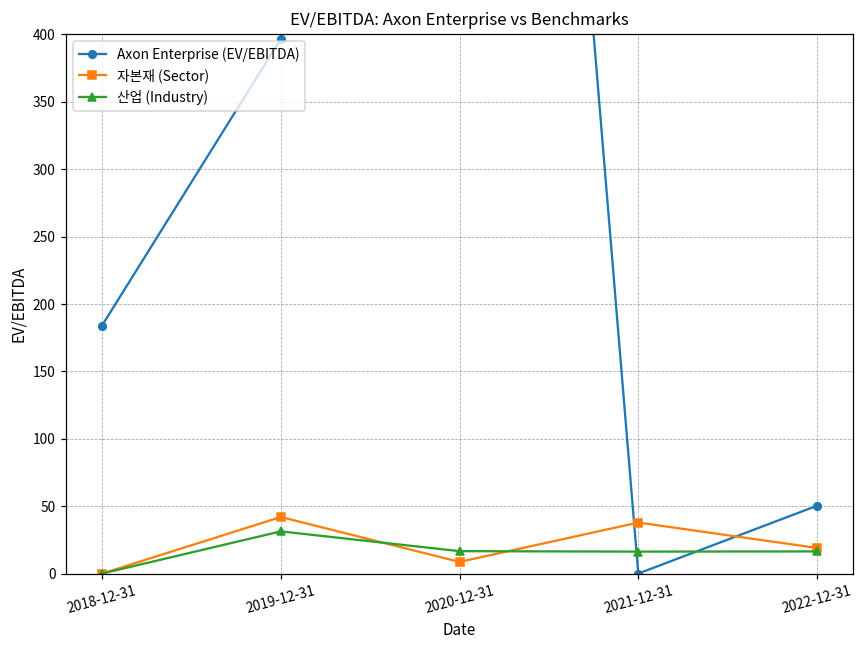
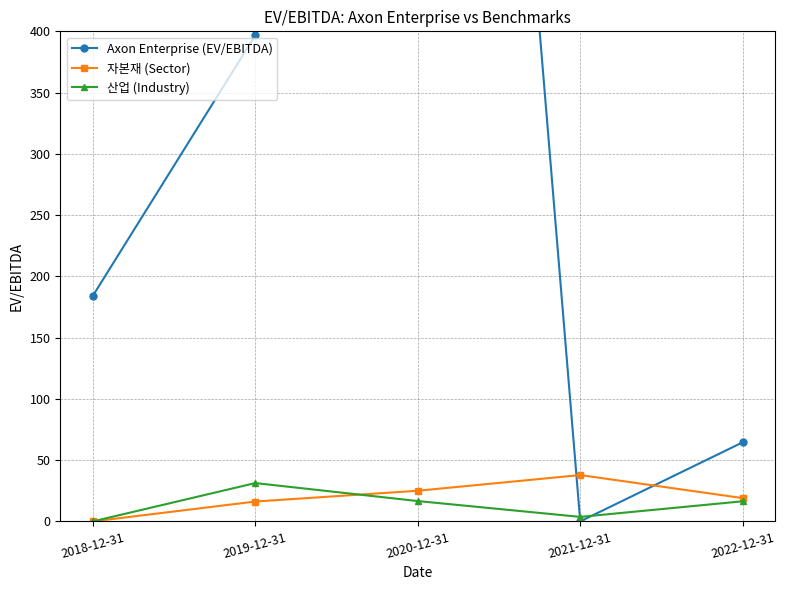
자본재 (Sector), 2019-12-31: 42 -> 16
자본재 (Sector), 2020-12-31: 9 -> 25
산업 (Industry), 2021-12-31: 16 -> 4
Axon Enterprise (EV/EBITDA), 2022-12-31: 50 -> 65
